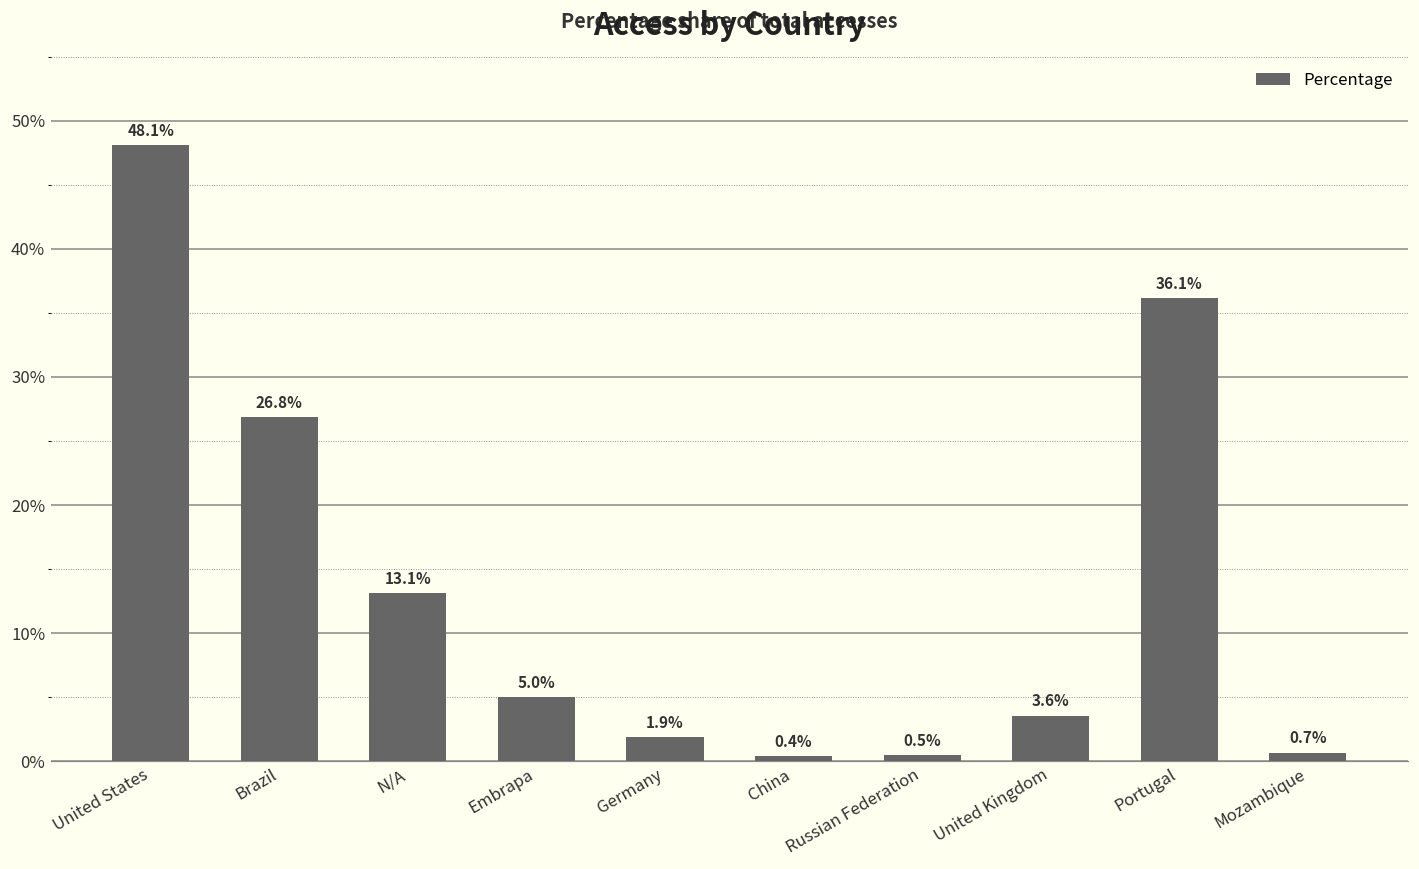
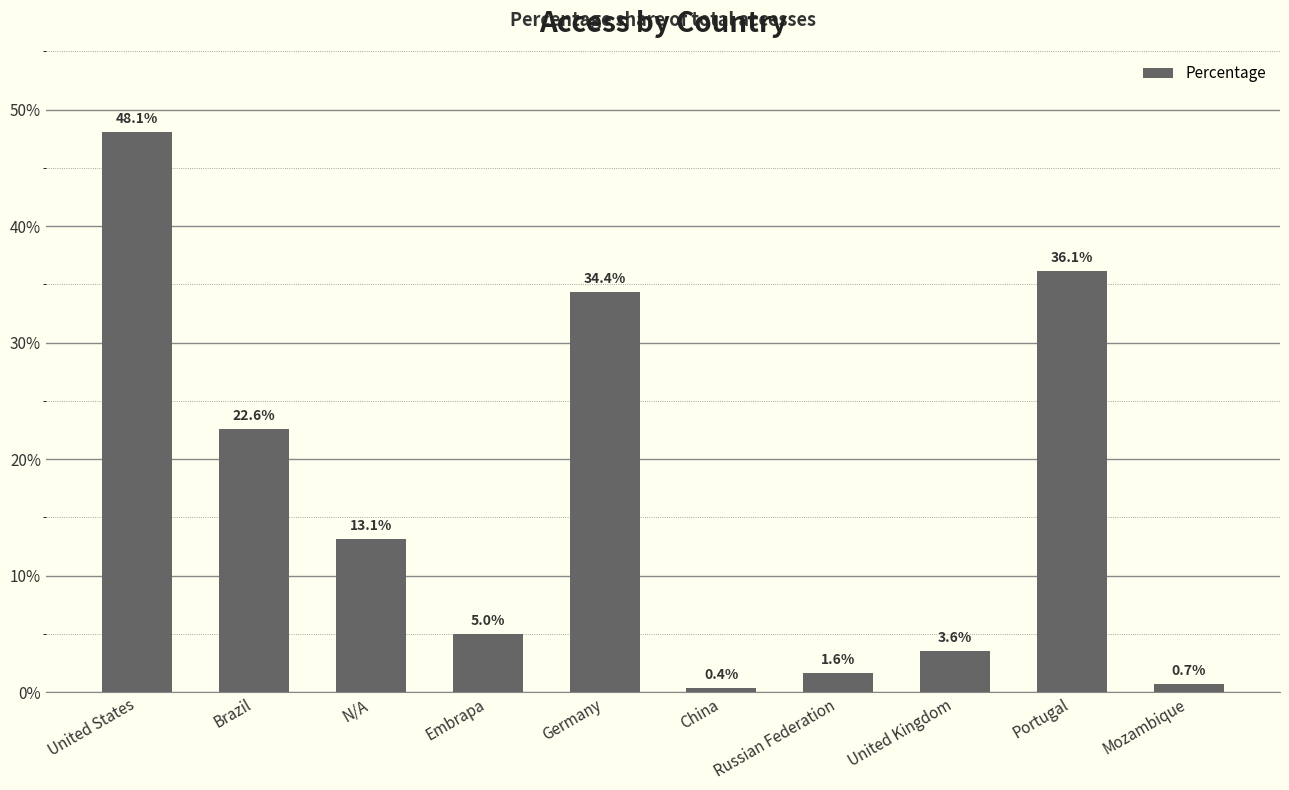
Brazil: 26.8% -> 22.6%
Germany: 1.9% -> 34.4%
Russian Federation: 0.5% -> 1.6%
